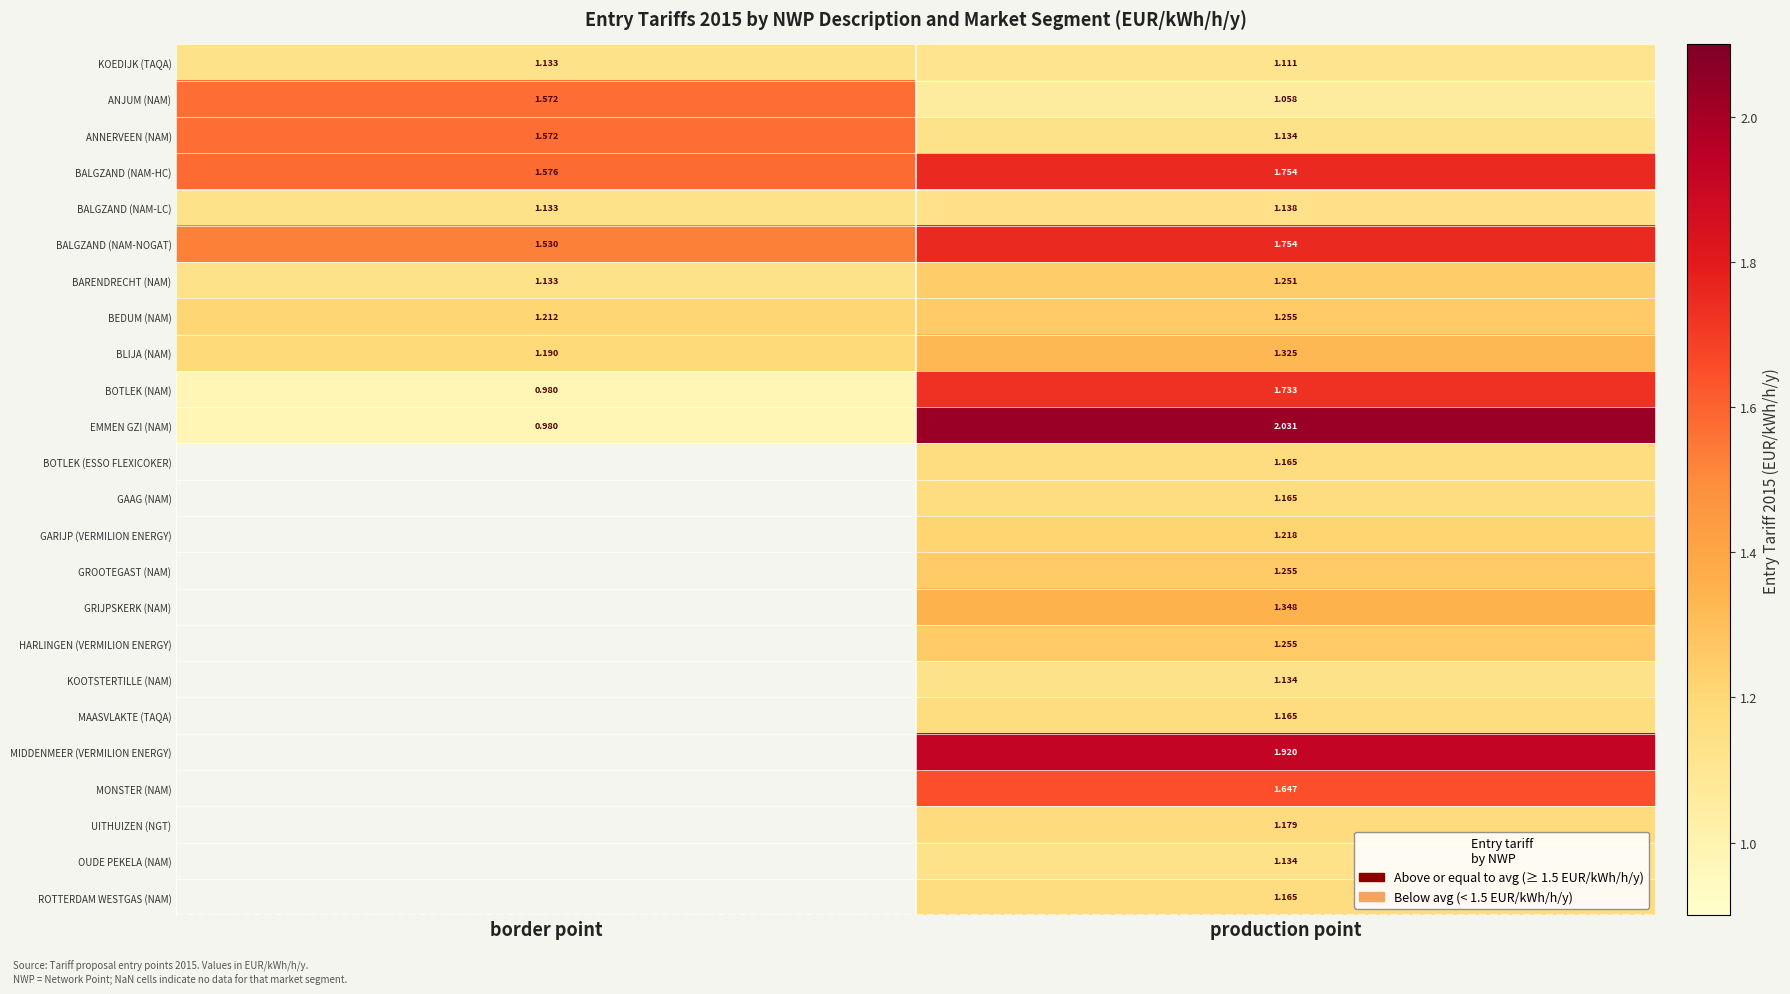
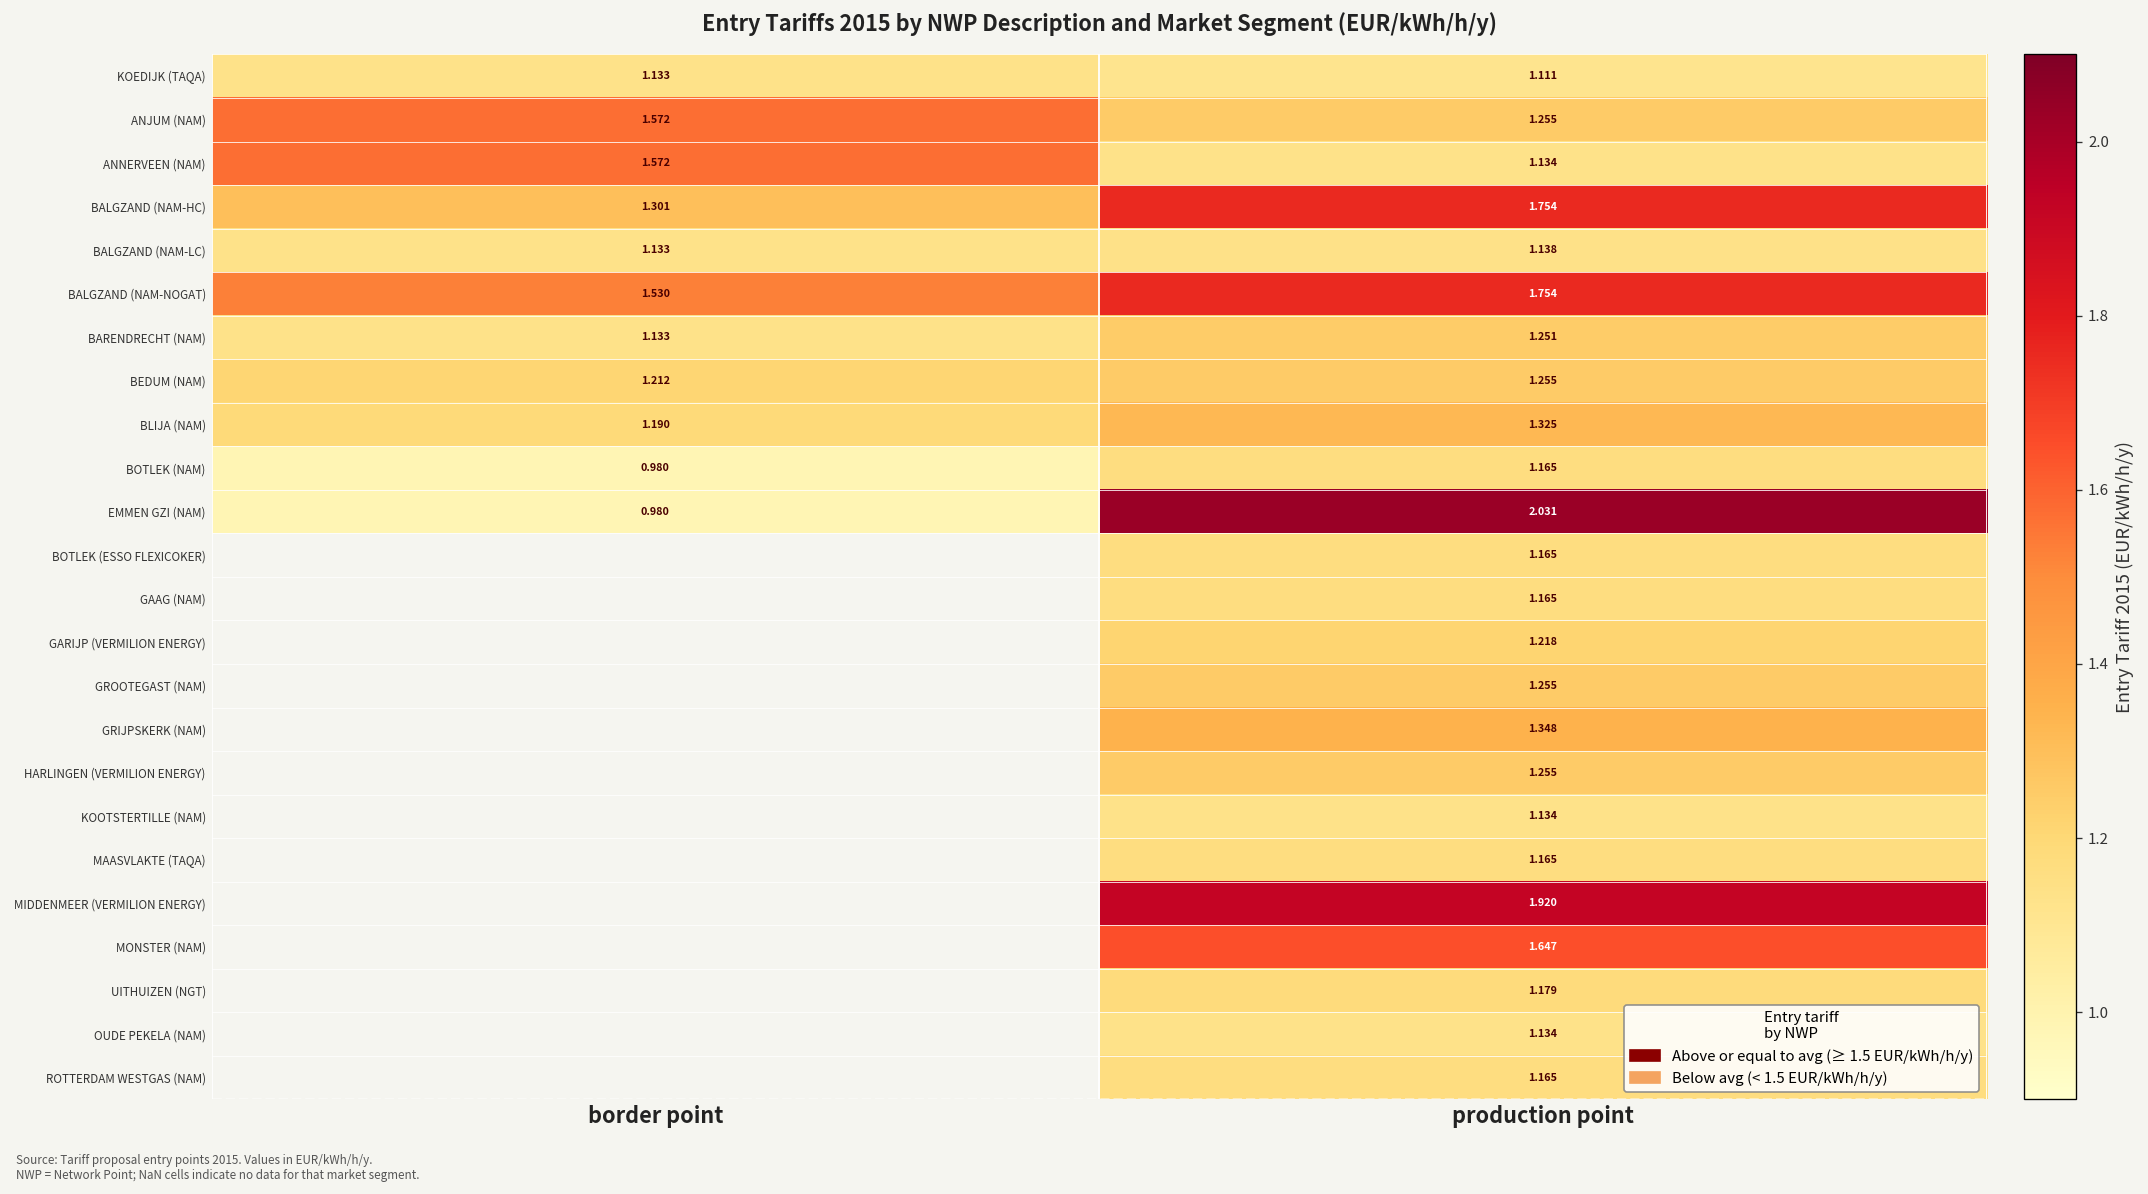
ANJUM (NAM), production point: 1.058 -> 1.255
BALGZAND (NAM-HC), border point: 1.576 -> 1.301
BOTLEK (NAM), production point: 1.733 -> 1.165
